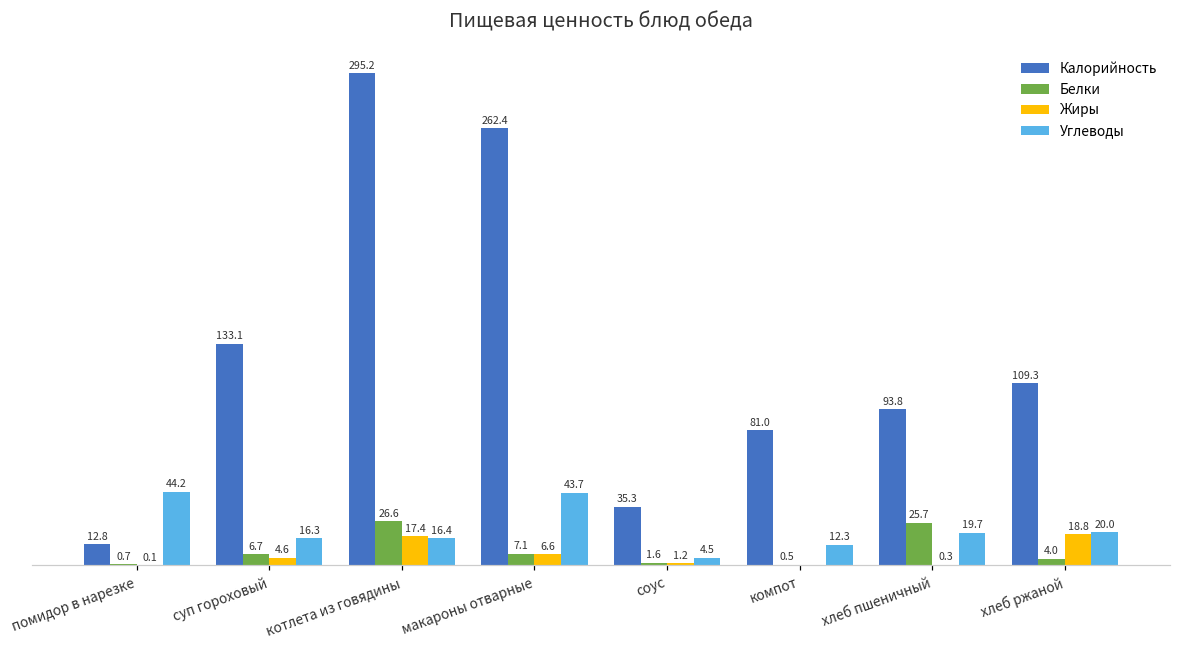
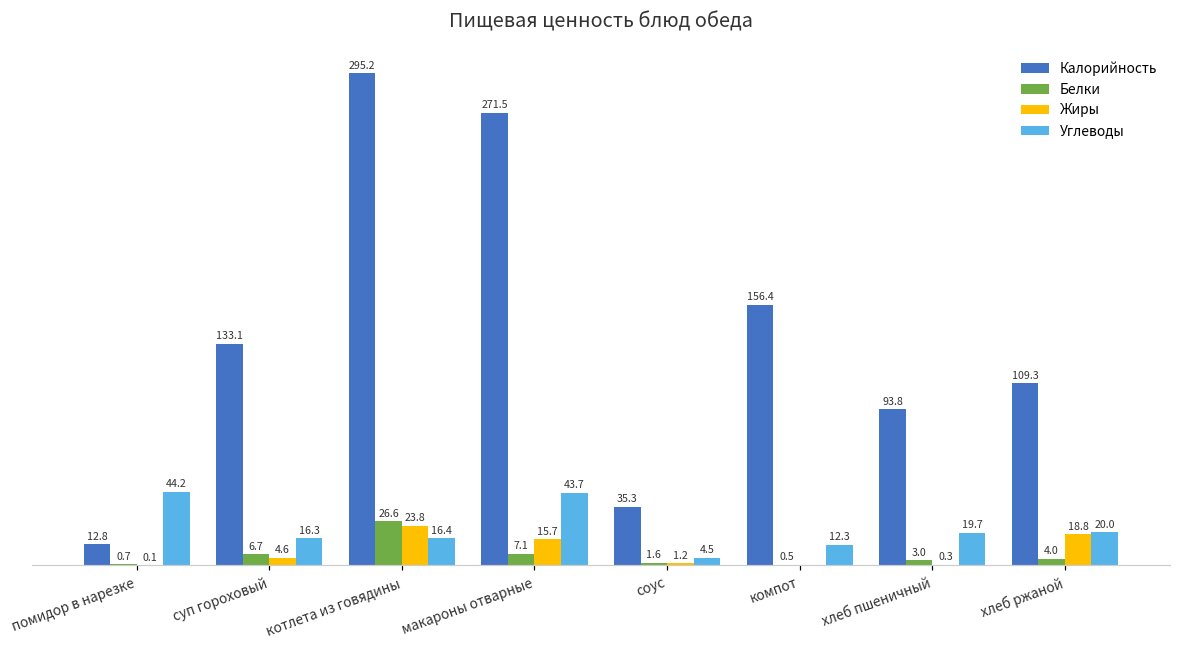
Жиры, котлета из говядины: 17.4 -> 23.8
Калорийность, макароны отварные: 262.4 -> 271.5
Жиры, макароны отварные: 6.6 -> 15.7
Калорийность, компот: 81.0 -> 156.4
Белки, хлеб пшеничный: 25.7 -> 3.0
